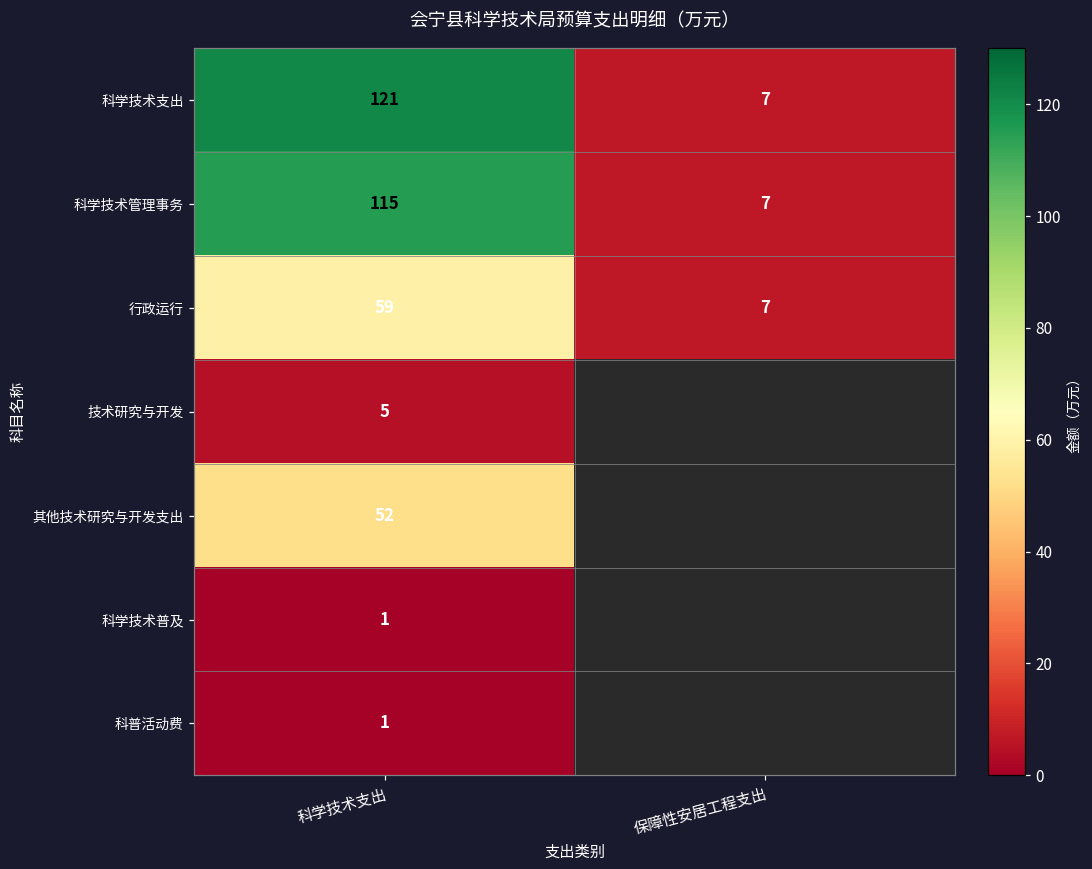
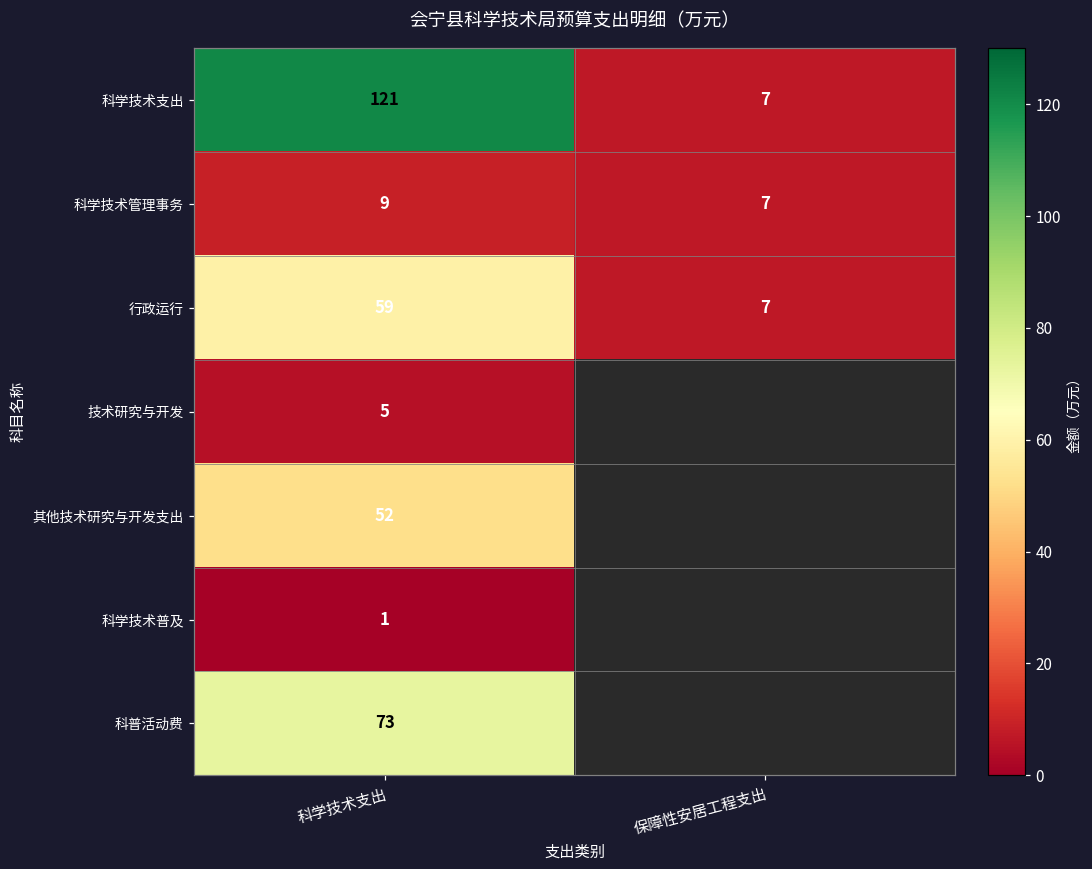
科学技术管理事务, 科学技术支出: 115 -> 9
科普活动费, 科学技术支出: 1 -> 73
